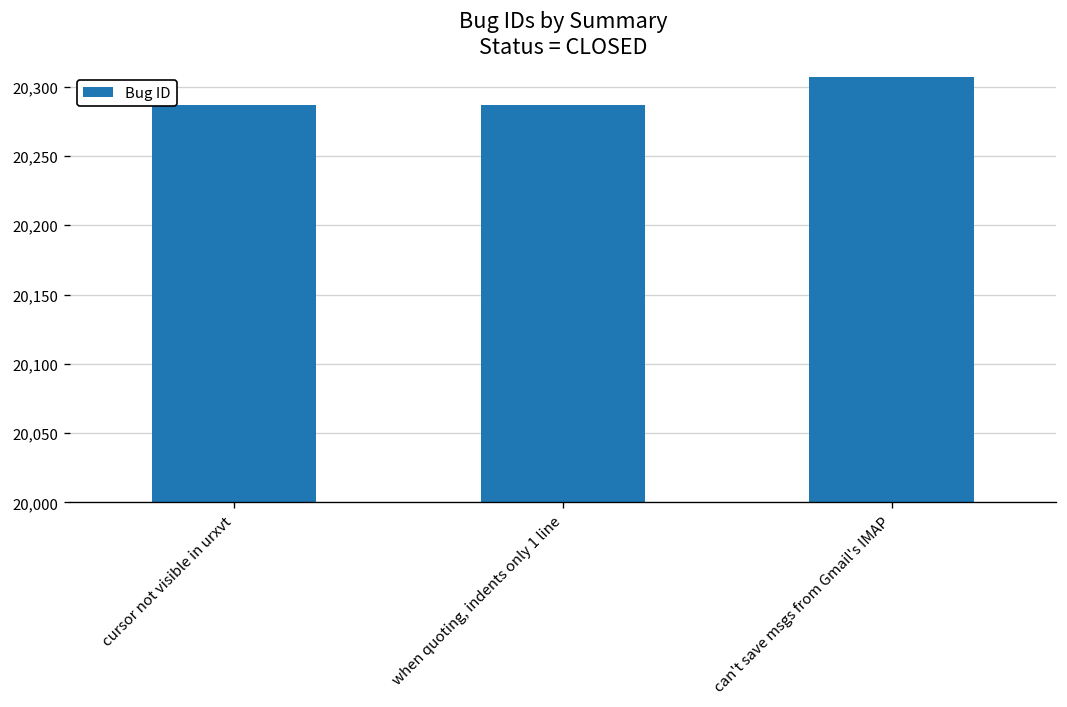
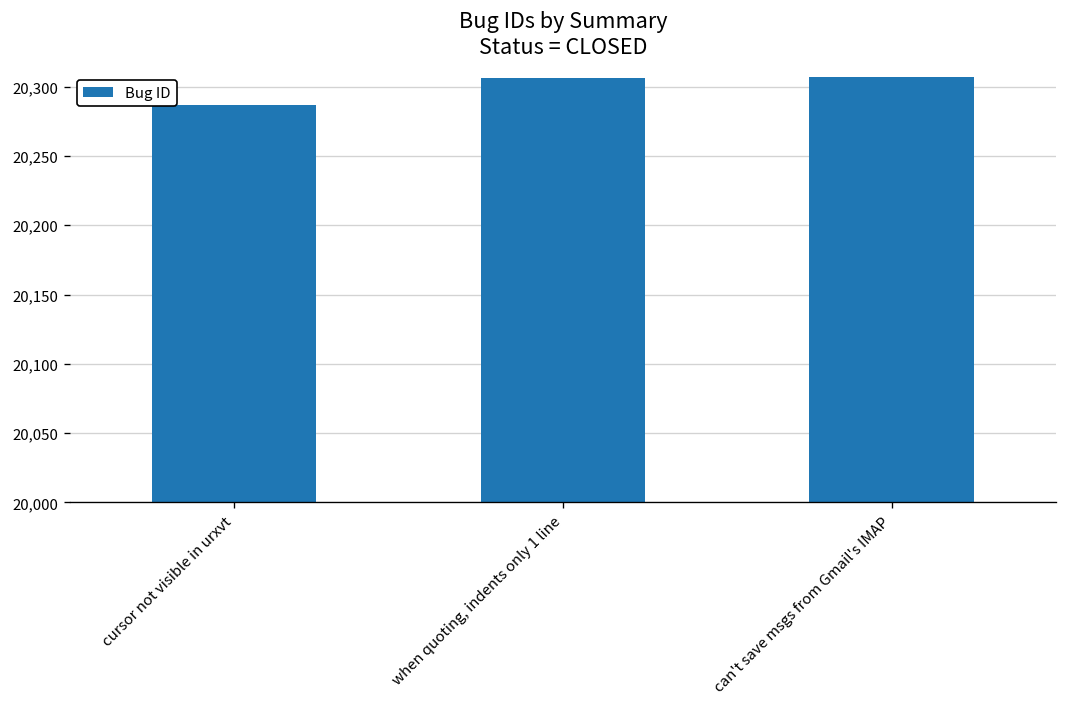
when quoting, indents only 1 line: 20,287 -> 20,306
